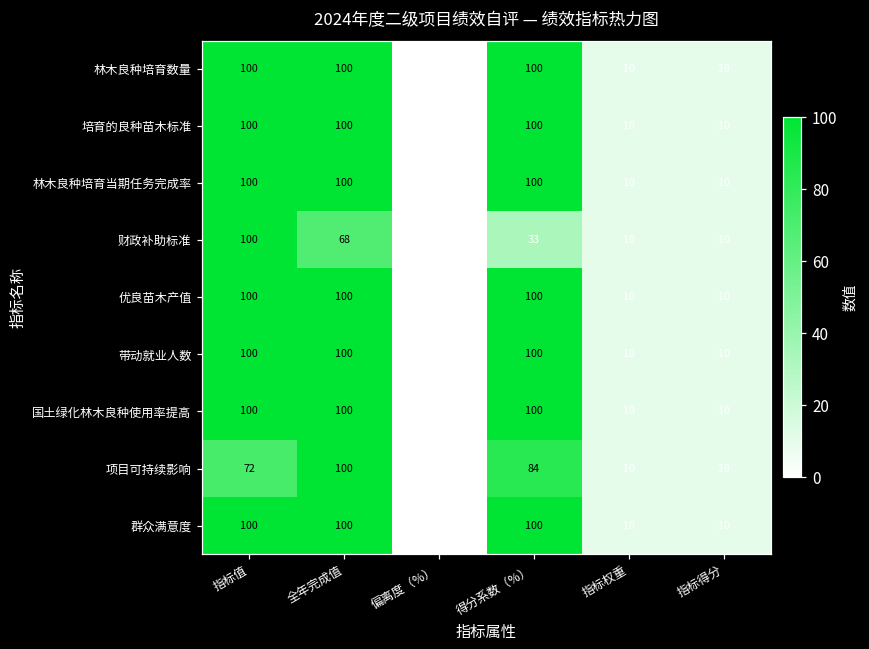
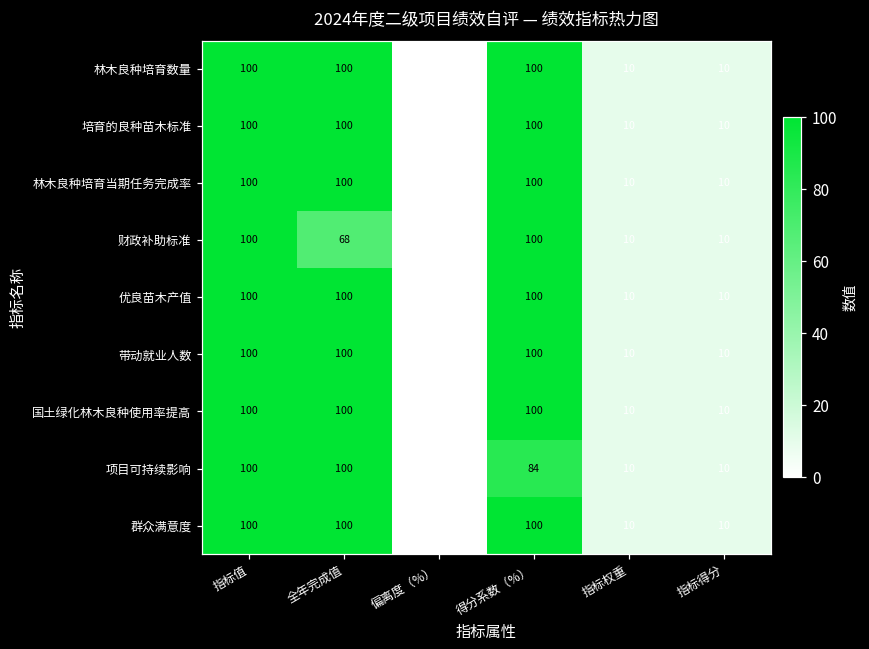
财政补助标准, 得分系数（%）: 33 -> 100
项目可持续影响, 指标值: 72 -> 100
